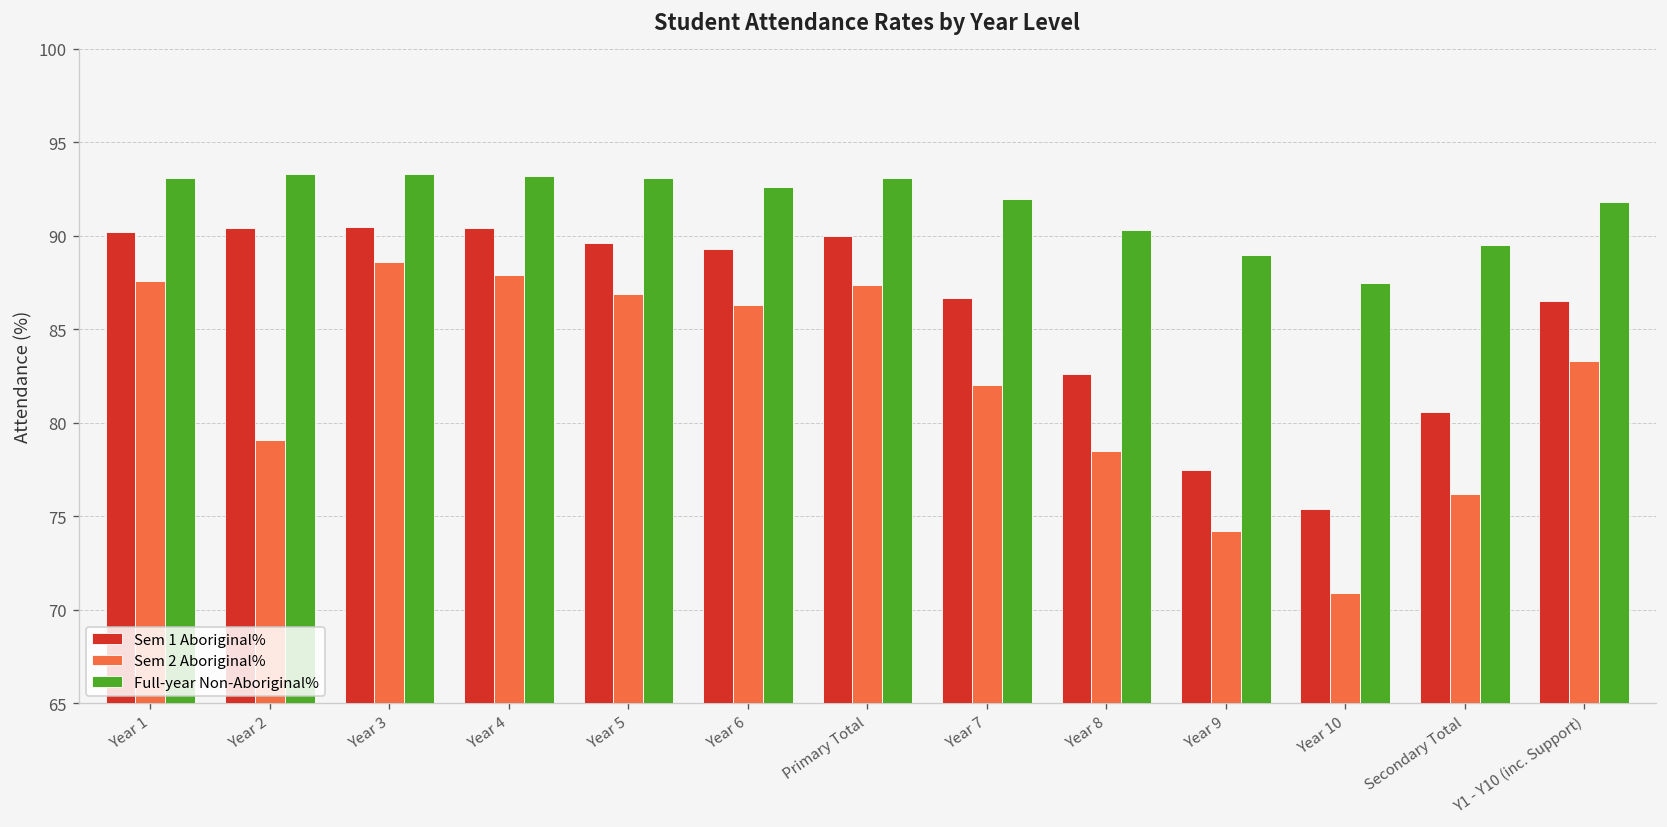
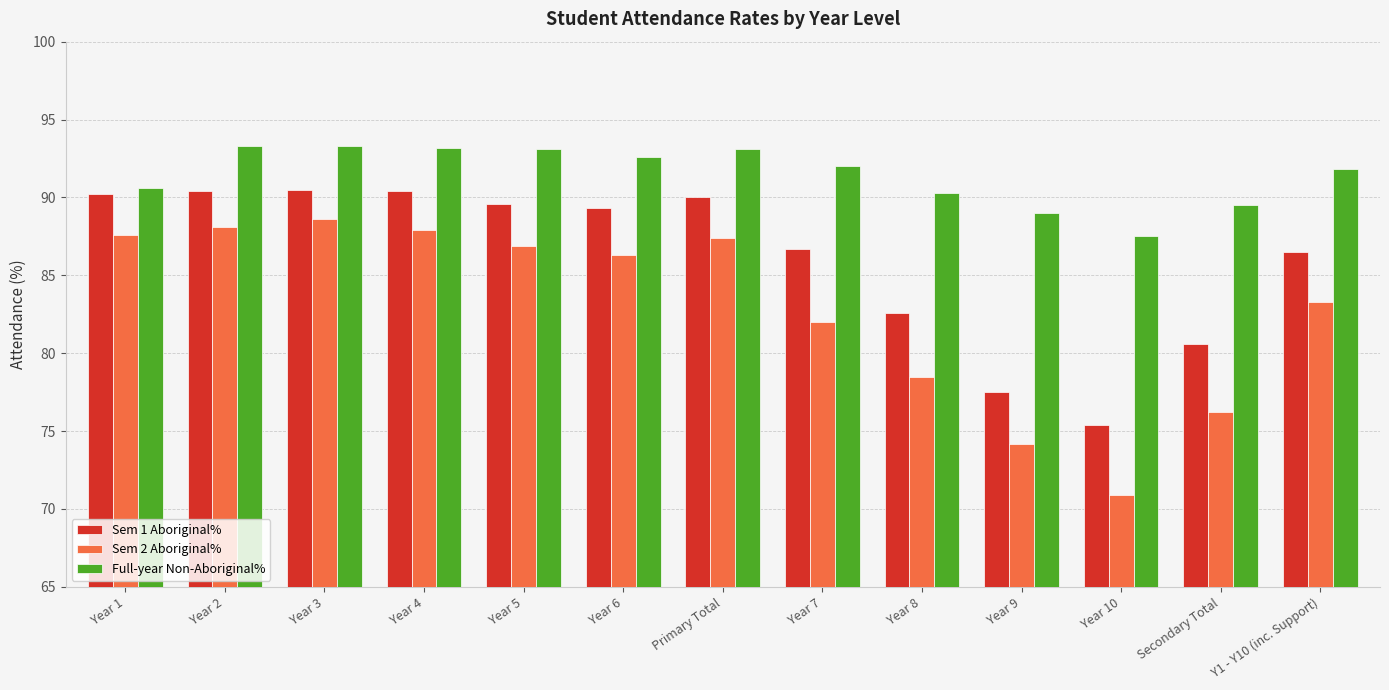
Full-year Non-Aboriginal%, Year 1: 93.1 -> 90.6
Sem 2 Aboriginal%, Year 2: 79.1 -> 88.1
